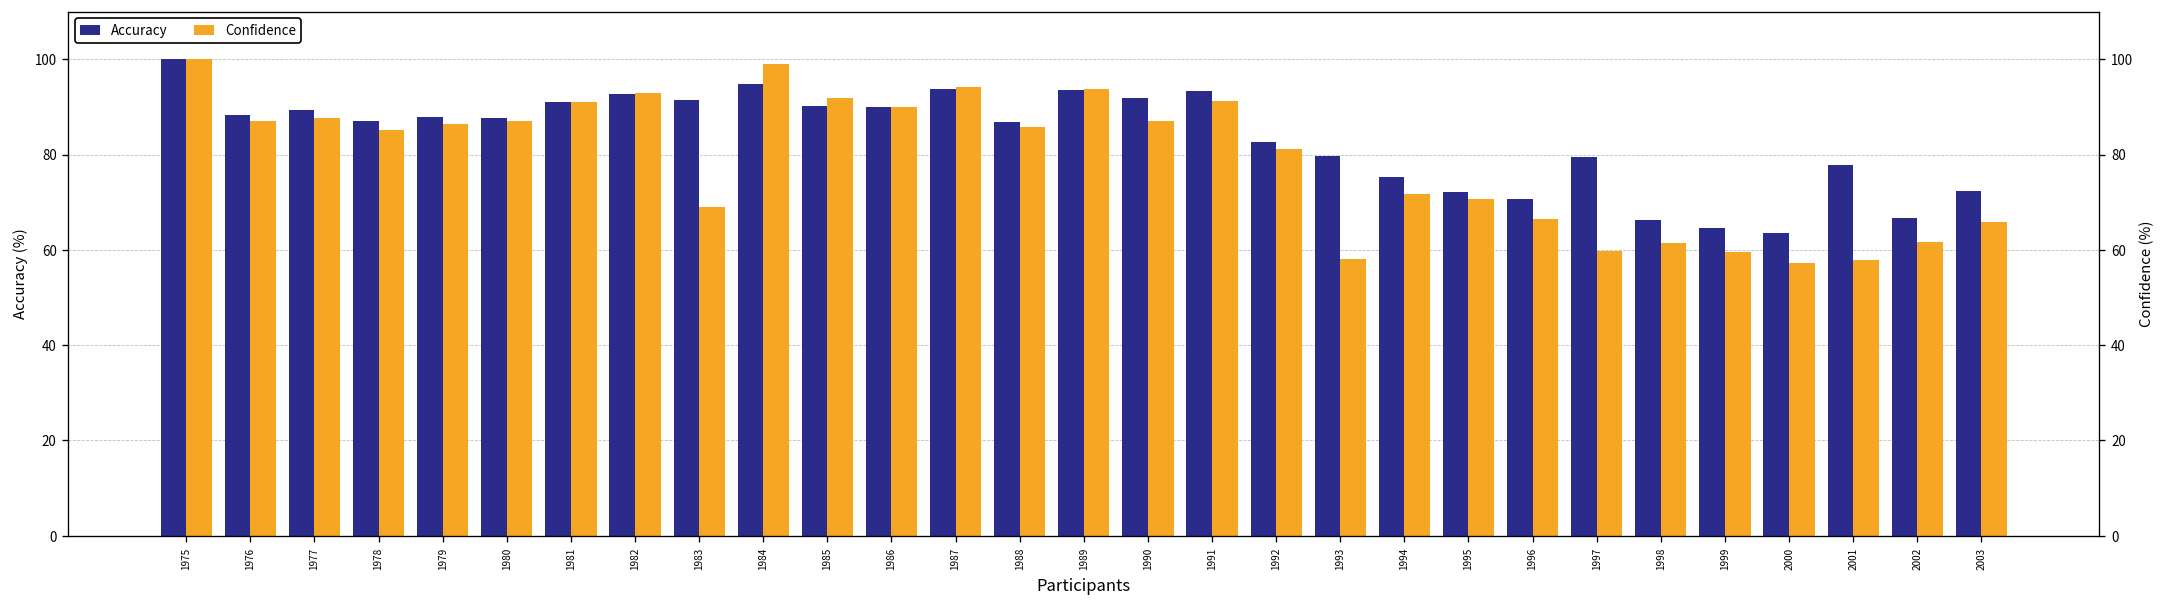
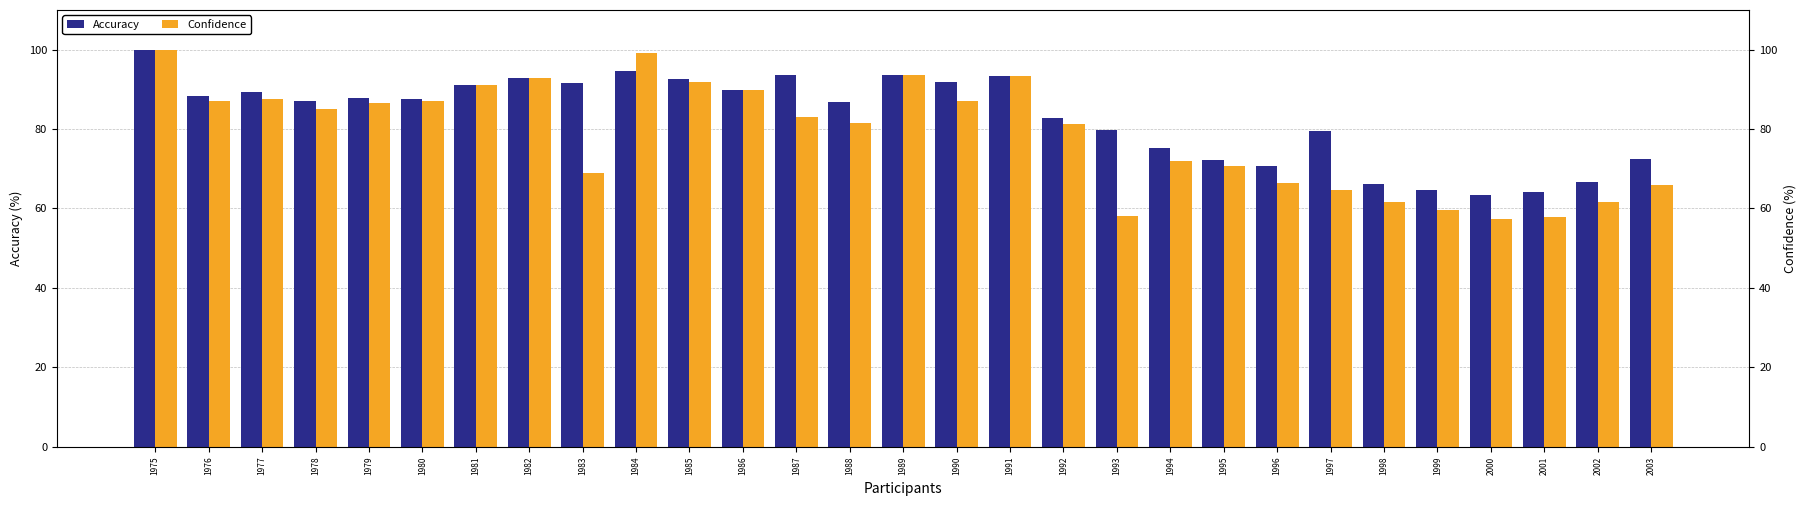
Accuracy, 1985: 90 -> 93
Confidence, 1987: 94 -> 83
Confidence, 1988: 86 -> 81
Confidence, 1991: 91 -> 93
Confidence, 1997: 60 -> 65
Accuracy, 2001: 78 -> 64
